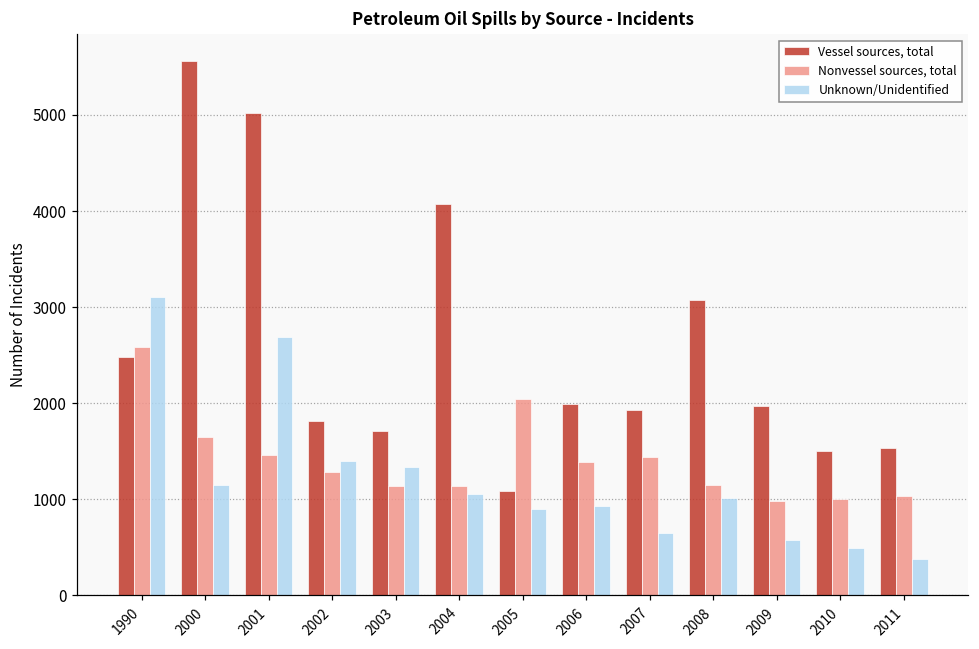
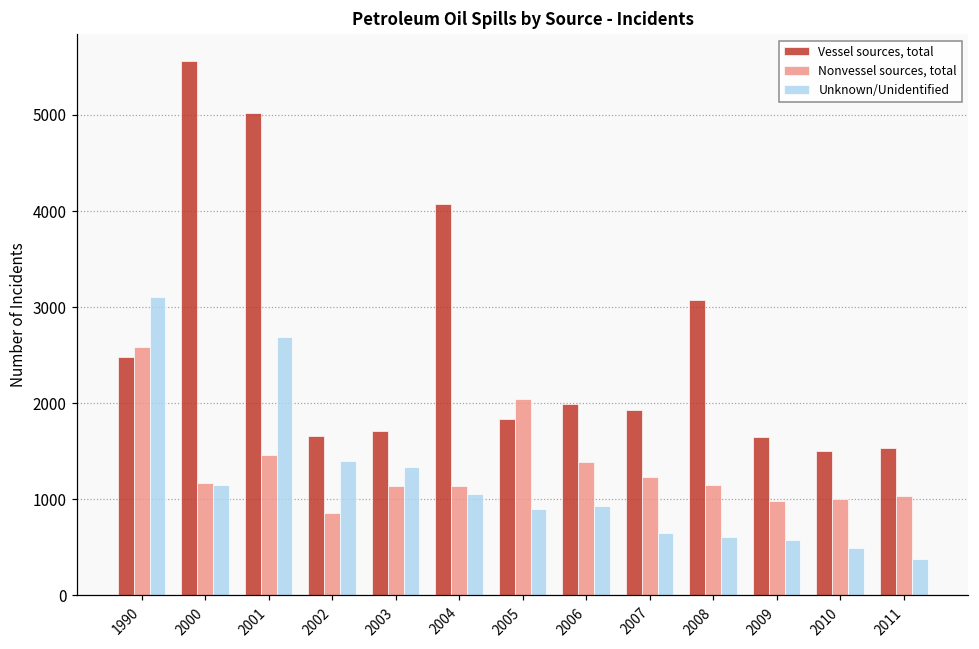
Nonvessel sources, total, 2000: 1600 -> 1200
Vessel sources, total, 2002: 1800 -> 1700
Nonvessel sources, total, 2002: 1300 -> 900
Vessel sources, total, 2005: 1100 -> 1800
Nonvessel sources, total, 2007: 1400 -> 1200
Unknown/Unidentified, 2008: 1000 -> 600
Vessel sources, total, 2009: 2000 -> 1600
